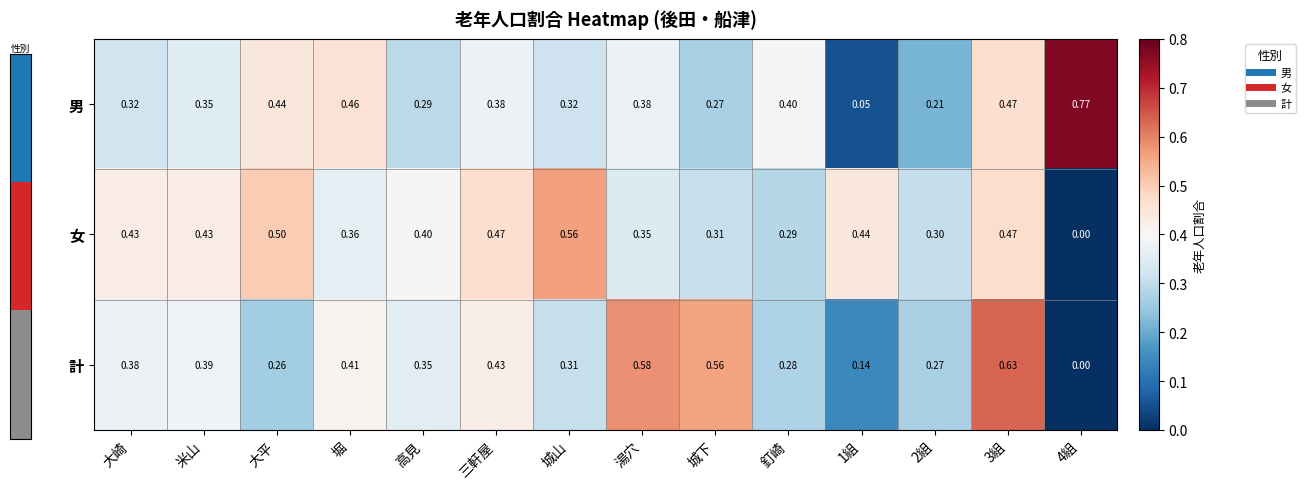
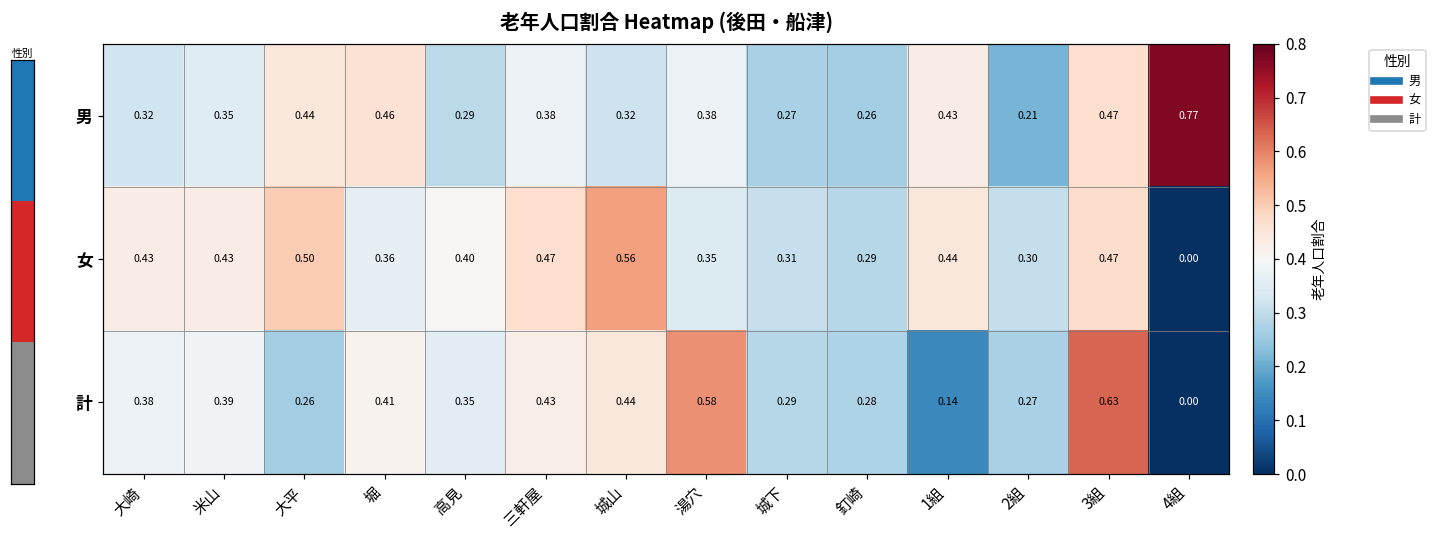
老年人口割合 Heatmap (後田・船津), 男, 釘崎: 0.40 -> 0.26
老年人口割合 Heatmap (後田・船津), 男, 1組: 0.05 -> 0.43
老年人口割合 Heatmap (後田・船津), 計, 城山: 0.31 -> 0.44
老年人口割合 Heatmap (後田・船津), 計, 城下: 0.56 -> 0.29
